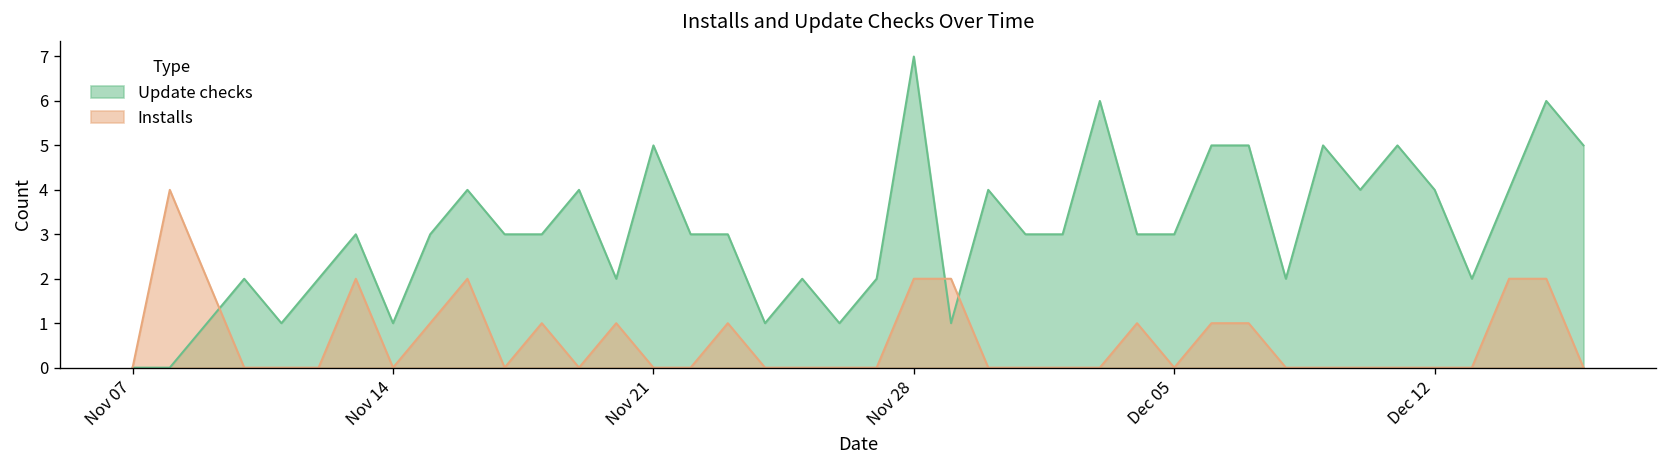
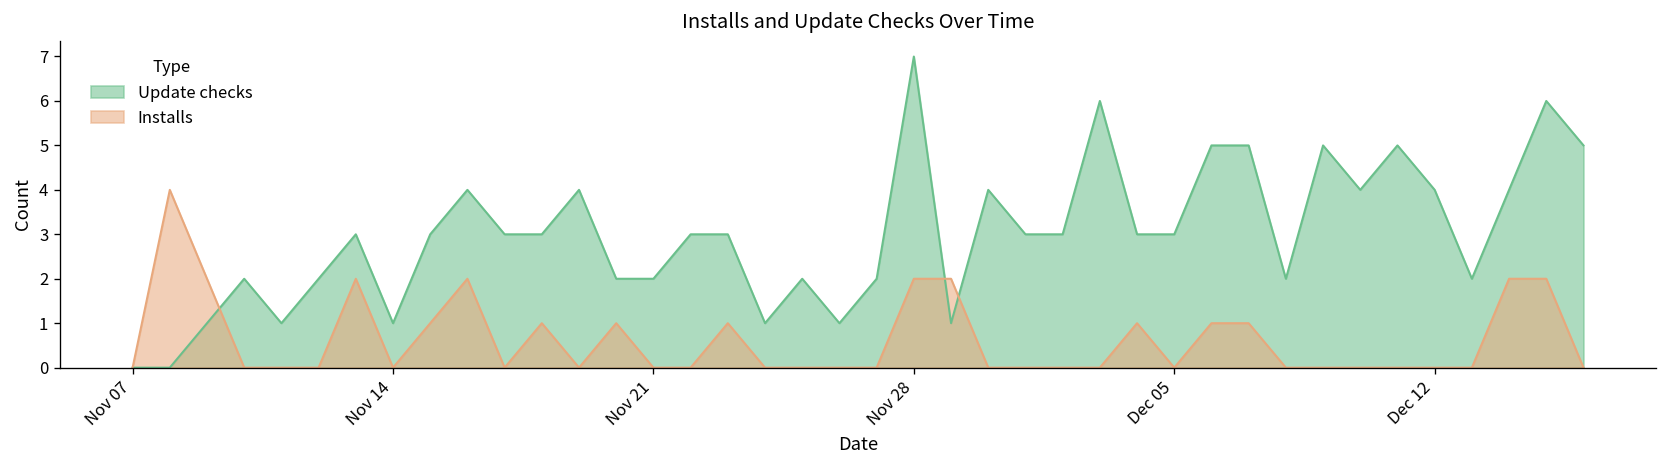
Update checks, Nov 21: 5 -> 2
